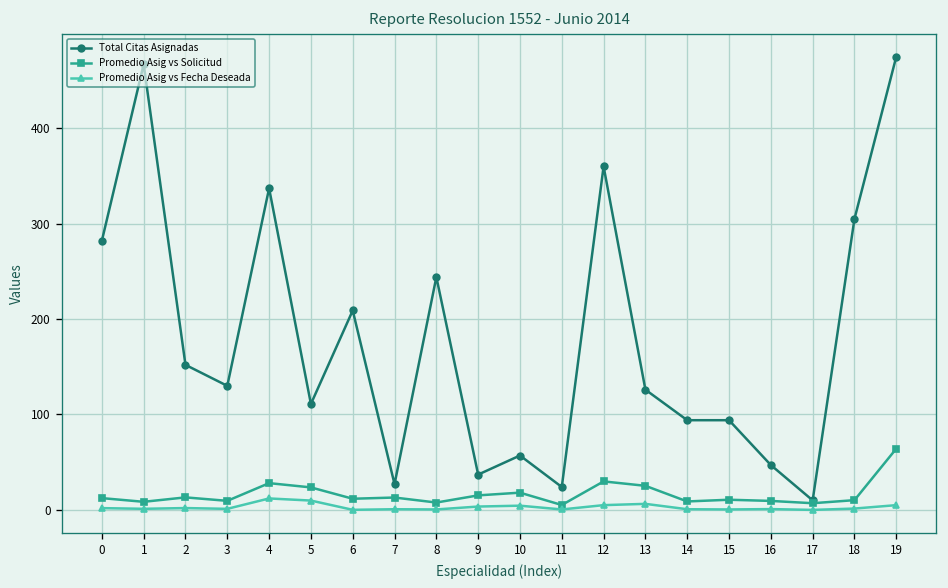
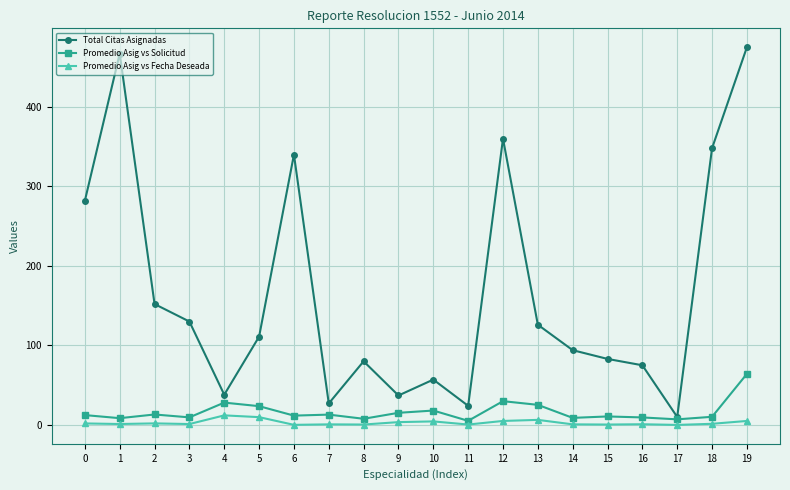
Total Citas Asignadas, 4: 340 -> 40
Total Citas Asignadas, 6: 210 -> 340
Total Citas Asignadas, 8: 240 -> 80
Total Citas Asignadas, 15: 90 -> 80
Total Citas Asignadas, 16: 50 -> 80
Total Citas Asignadas, 18: 310 -> 350
